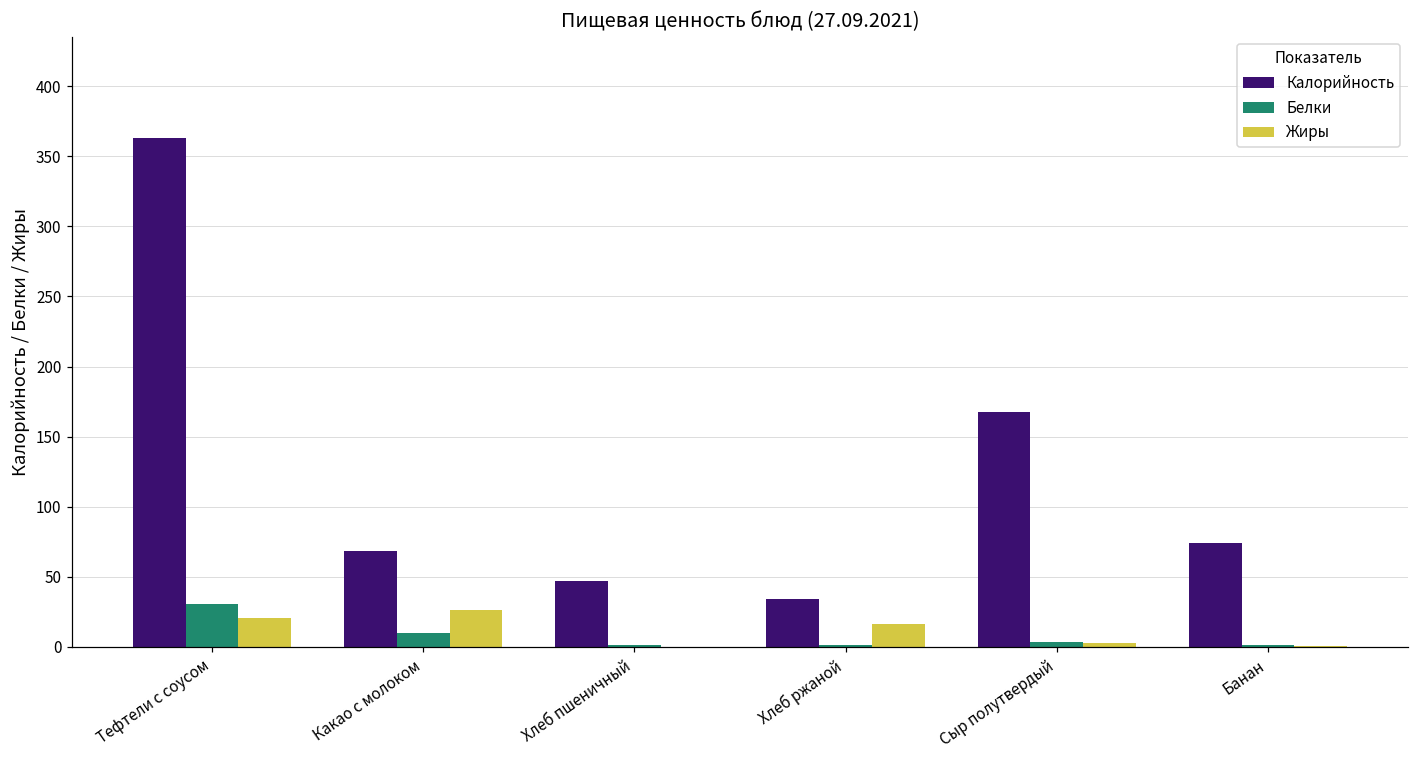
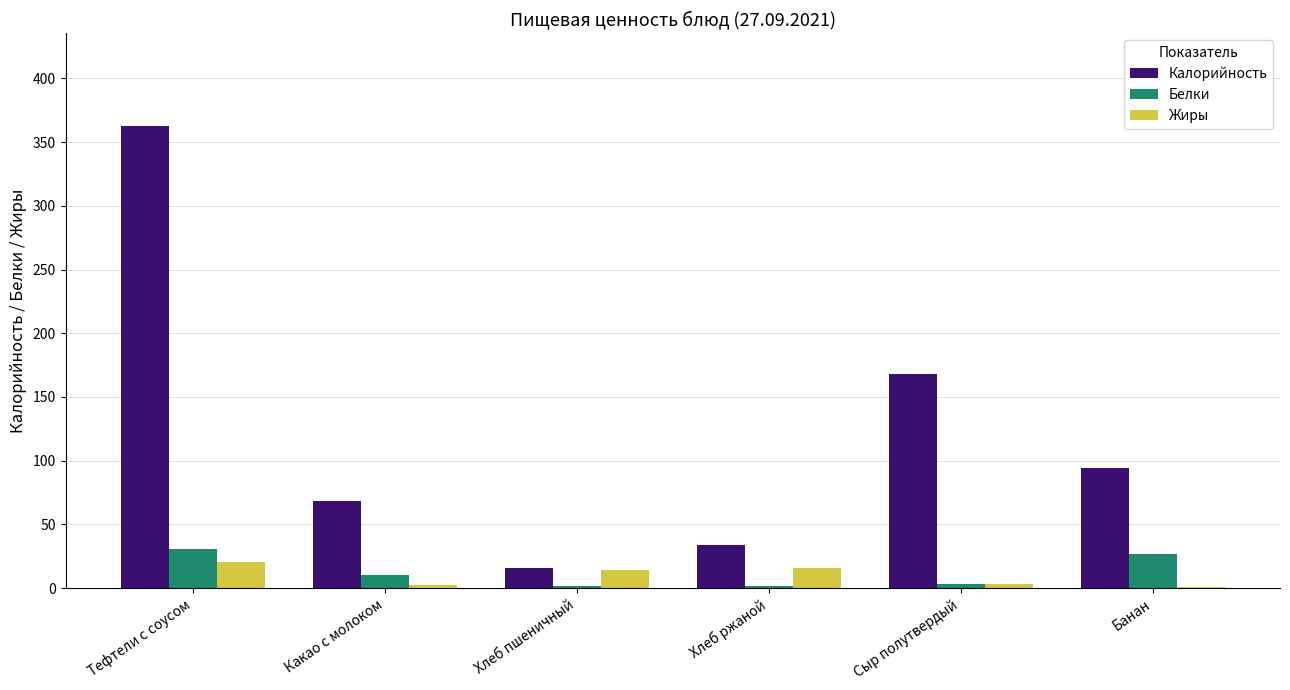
Жиры, Какао с молоком: 26 -> 3
Калорийность, Хлеб пшеничный: 47 -> 16
Жиры, Хлеб пшеничный: 0 -> 14
Калорийность, Банан: 74 -> 95
Белки, Банан: 2 -> 27
